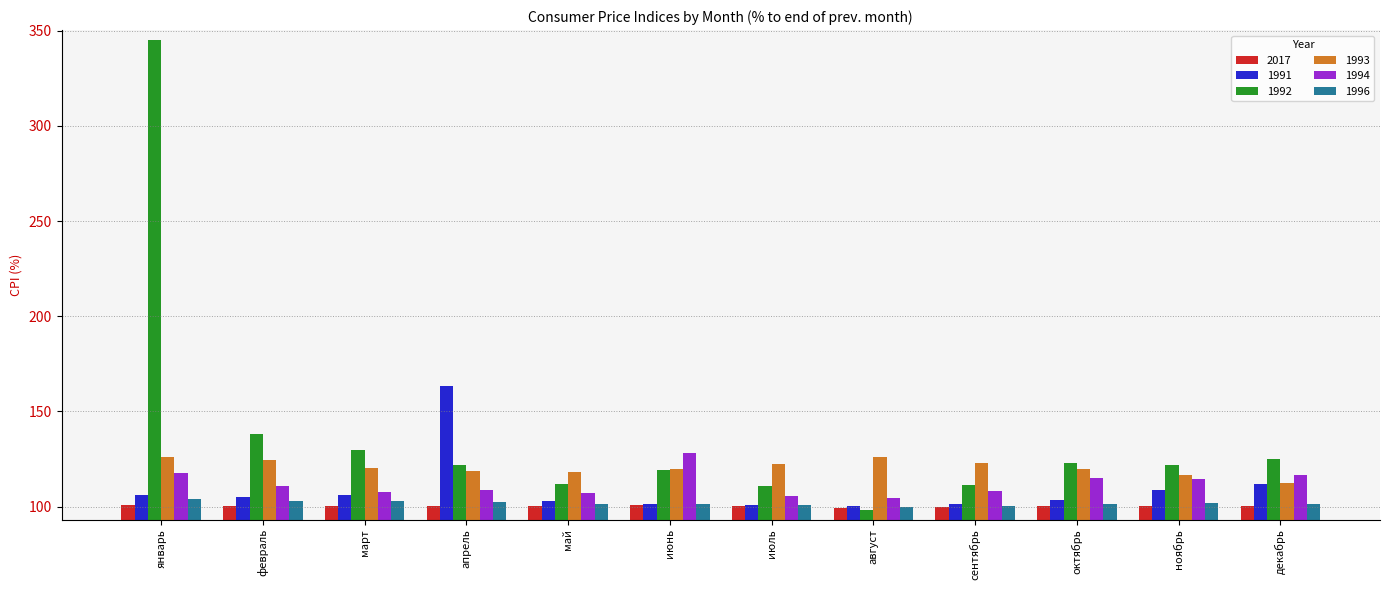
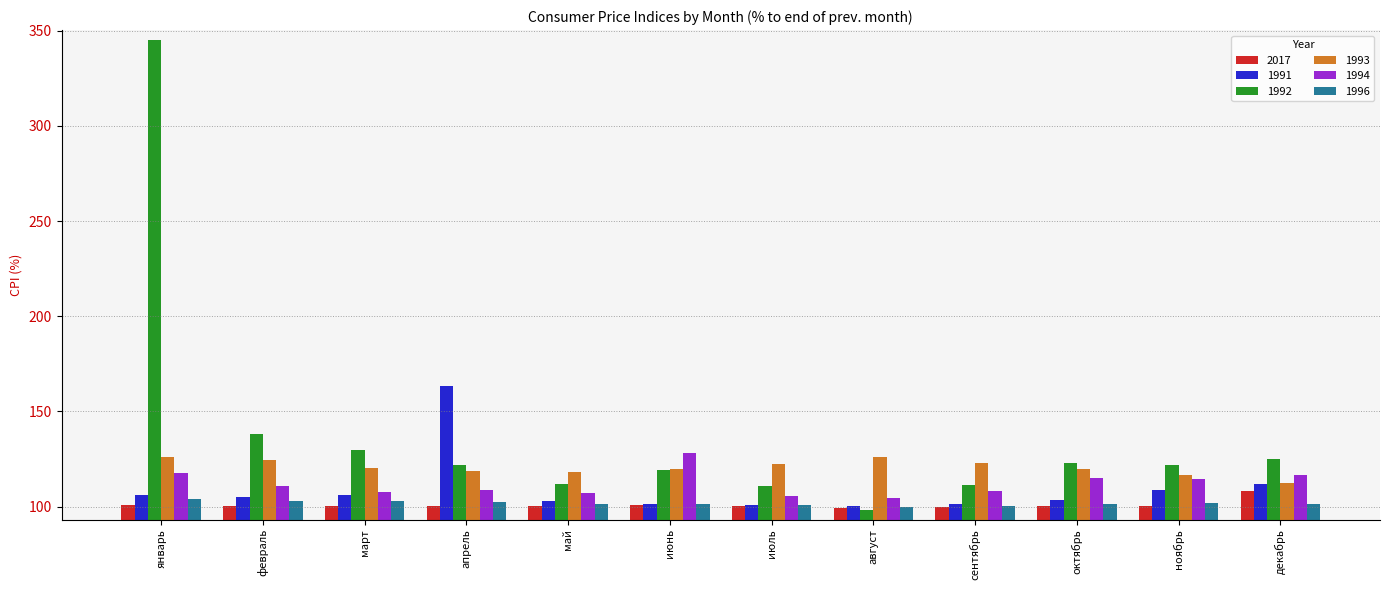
2017, декабрь: 100 -> 108
